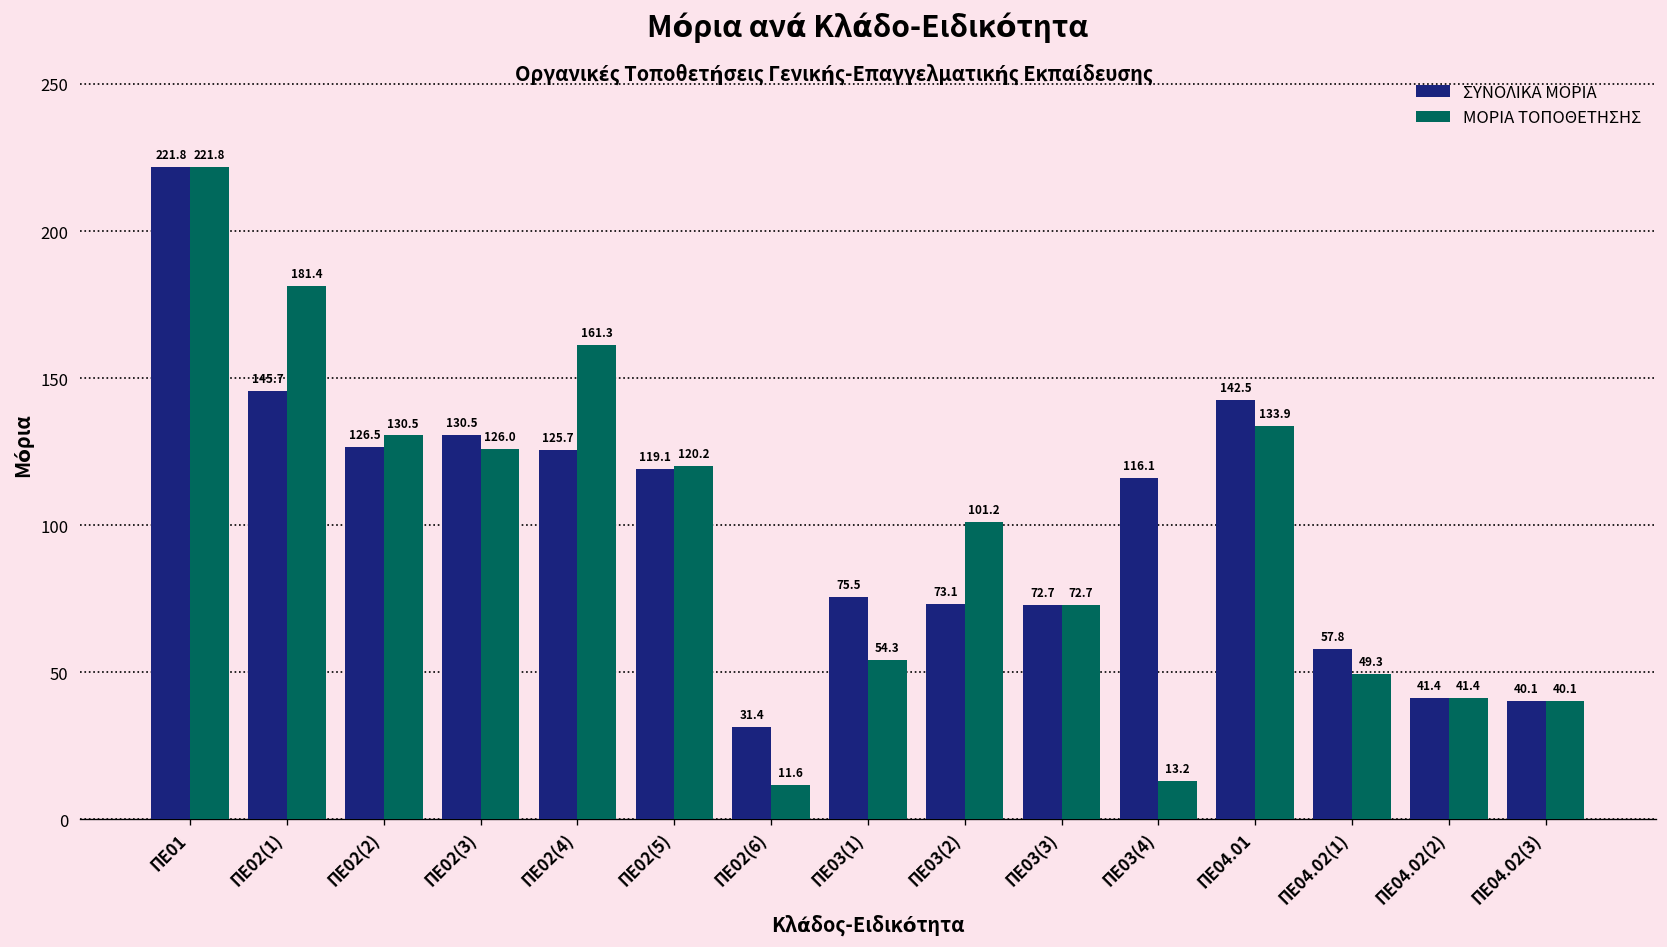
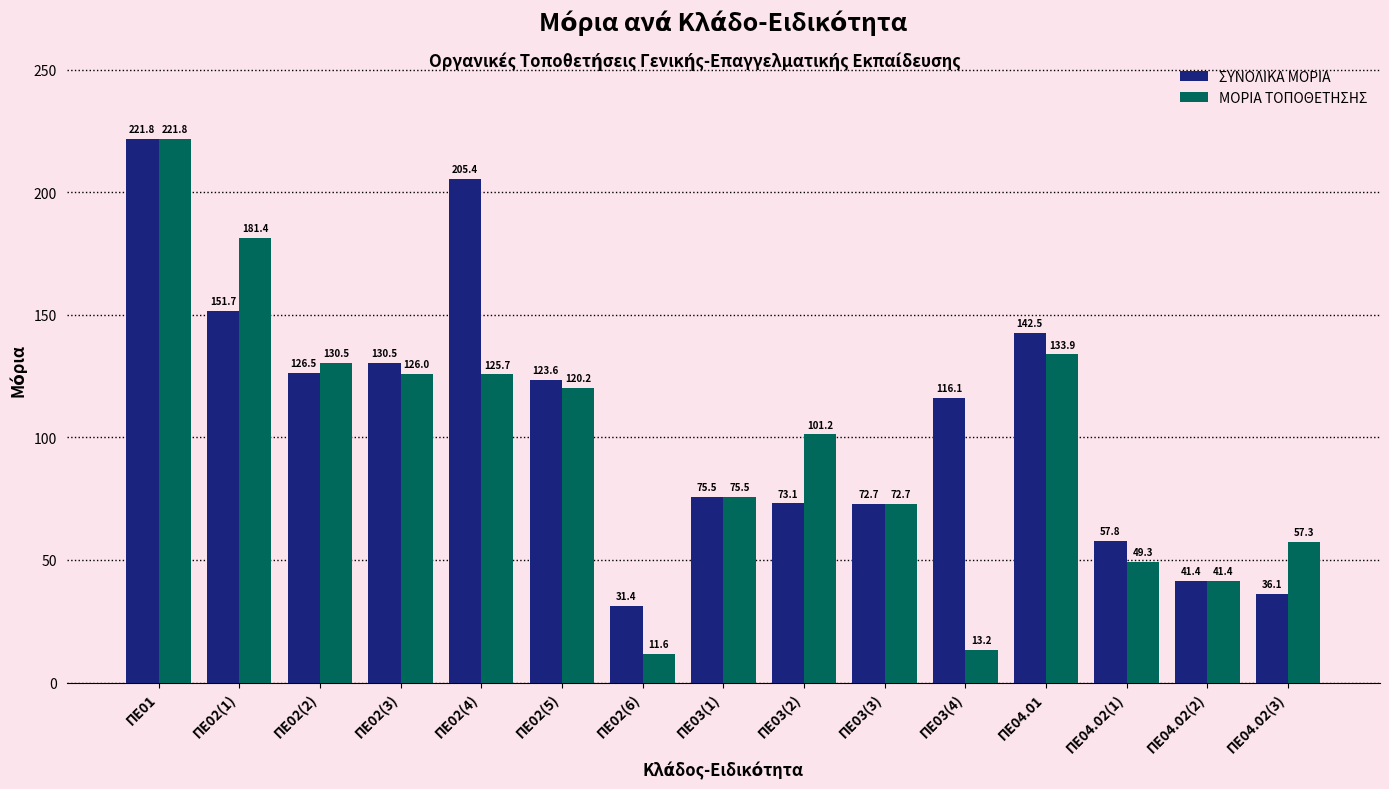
ΣΥΝΟΛΙΚΑ ΜΟΡΙΑ, ΠΕ02(1): 145.7 -> 151.7
ΣΥΝΟΛΙΚΑ ΜΟΡΙΑ, ΠΕ02(4): 125.7 -> 205.4
ΜΟΡΙΑ ΤΟΠΟΘΕΤΗΣΗΣ, ΠΕ02(4): 161.3 -> 125.7
ΣΥΝΟΛΙΚΑ ΜΟΡΙΑ, ΠΕ02(5): 119.1 -> 123.6
ΜΟΡΙΑ ΤΟΠΟΘΕΤΗΣΗΣ, ΠΕ03(1): 54.3 -> 75.5
ΣΥΝΟΛΙΚΑ ΜΟΡΙΑ, ΠΕ04.02(3): 40.1 -> 36.1
ΜΟΡΙΑ ΤΟΠΟΘΕΤΗΣΗΣ, ΠΕ04.02(3): 40.1 -> 57.3
